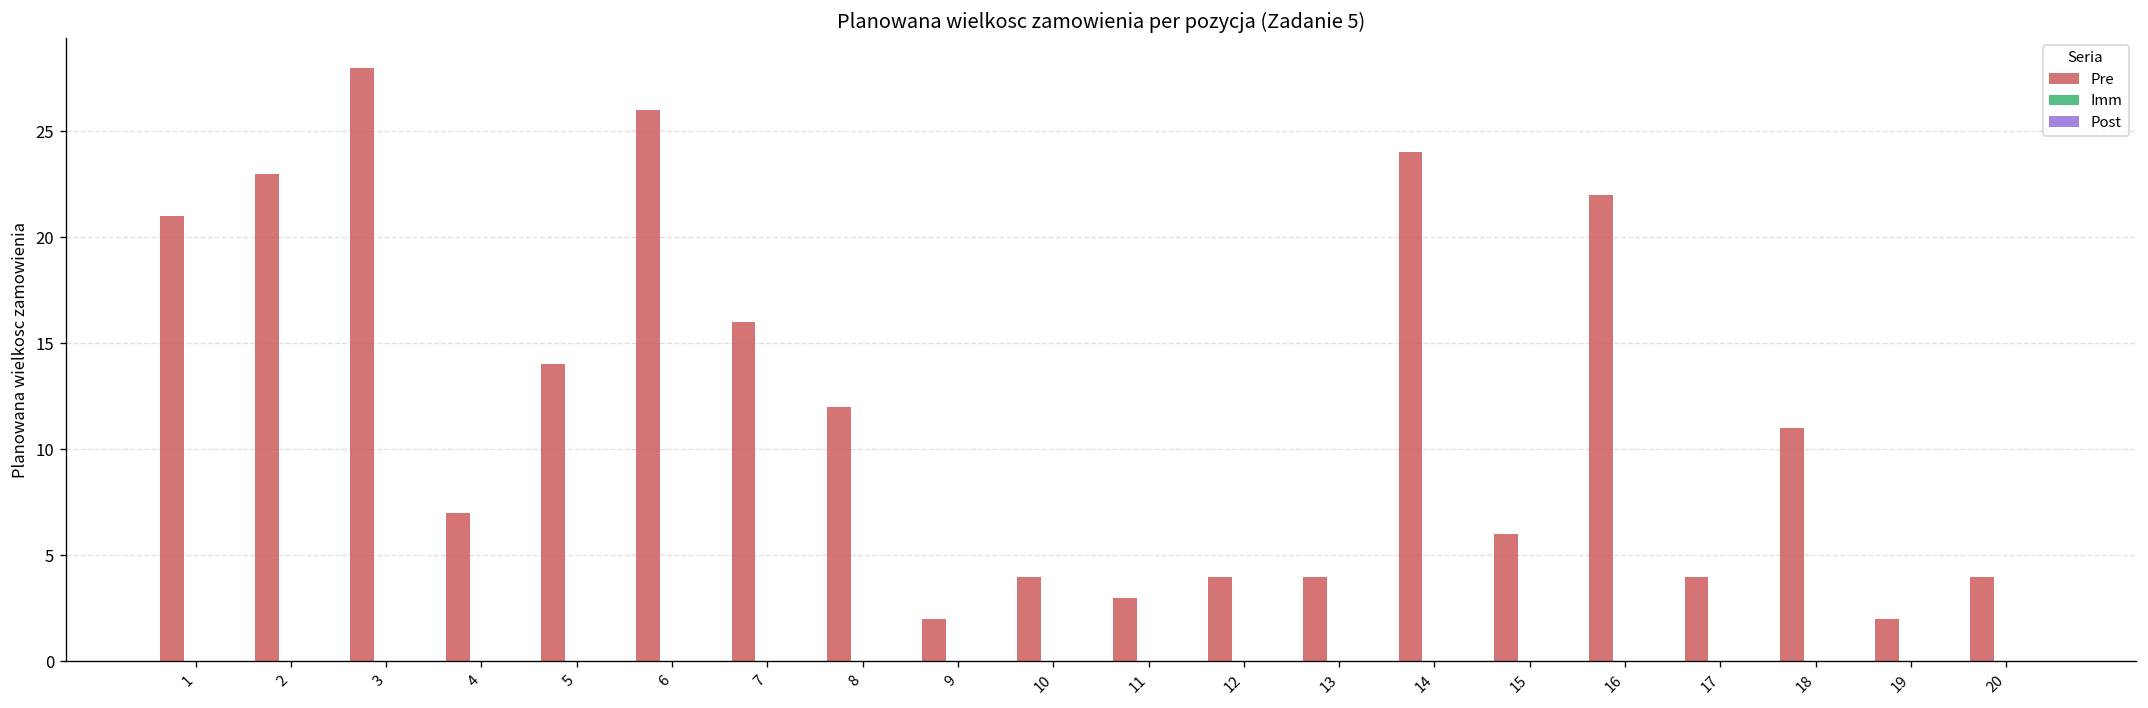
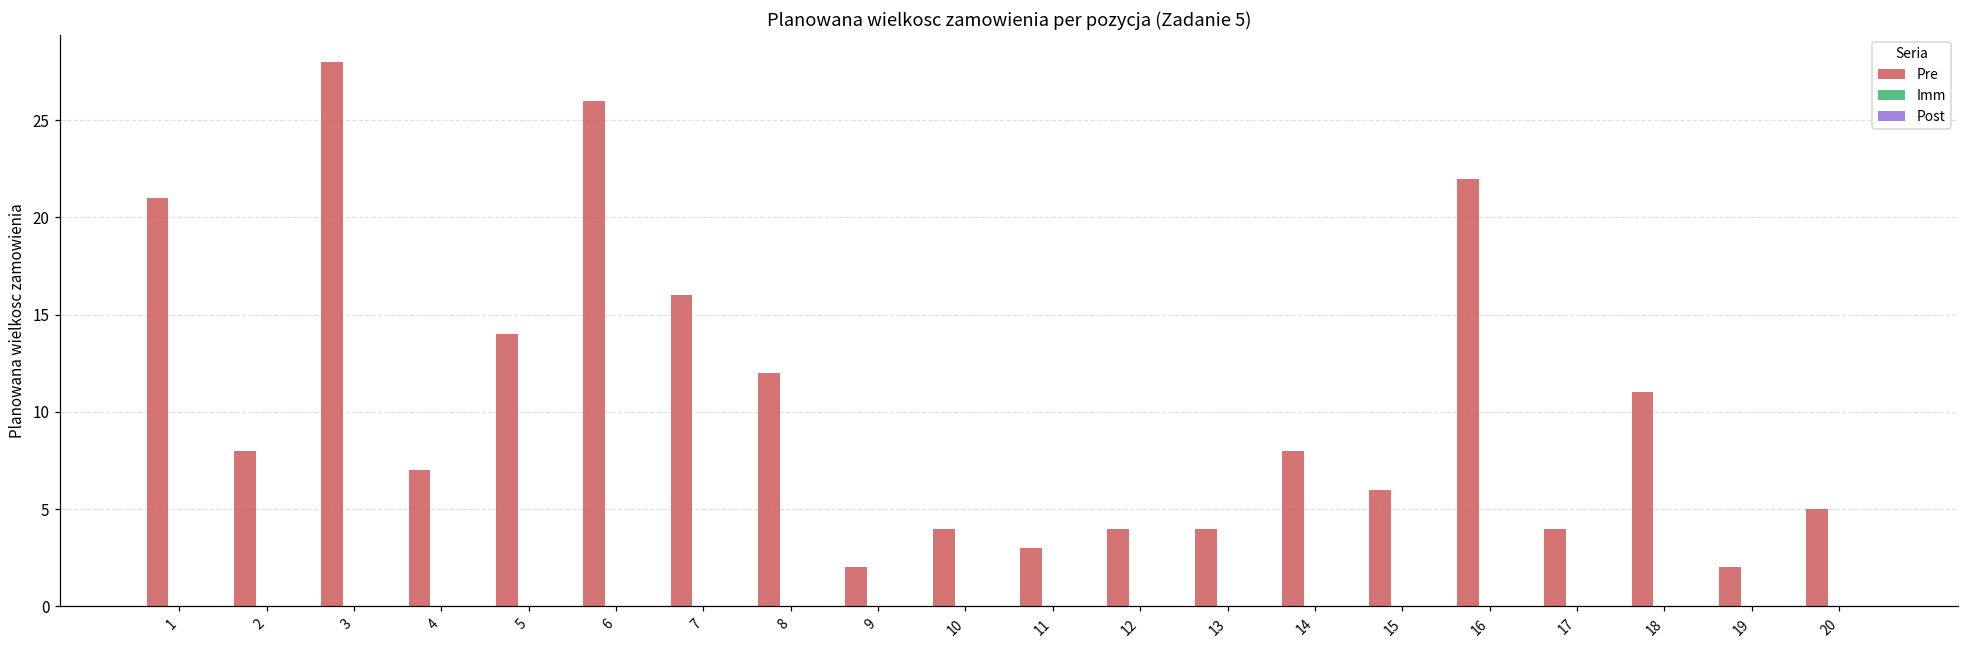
Pre, 2: 23 -> 8
Pre, 14: 24 -> 8
Pre, 20: 4 -> 5
